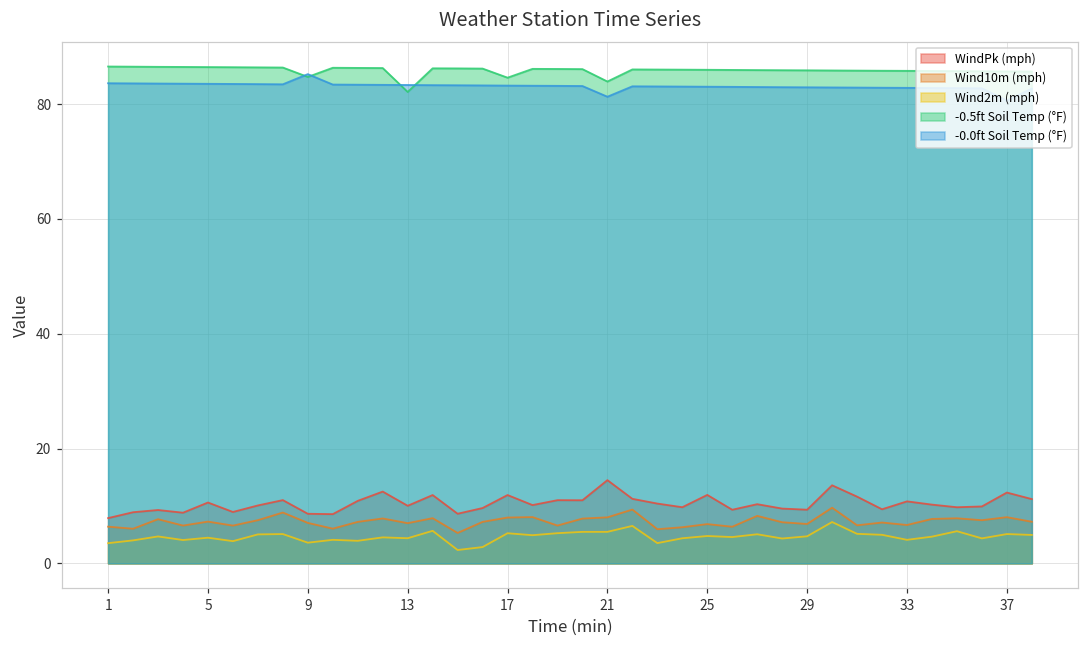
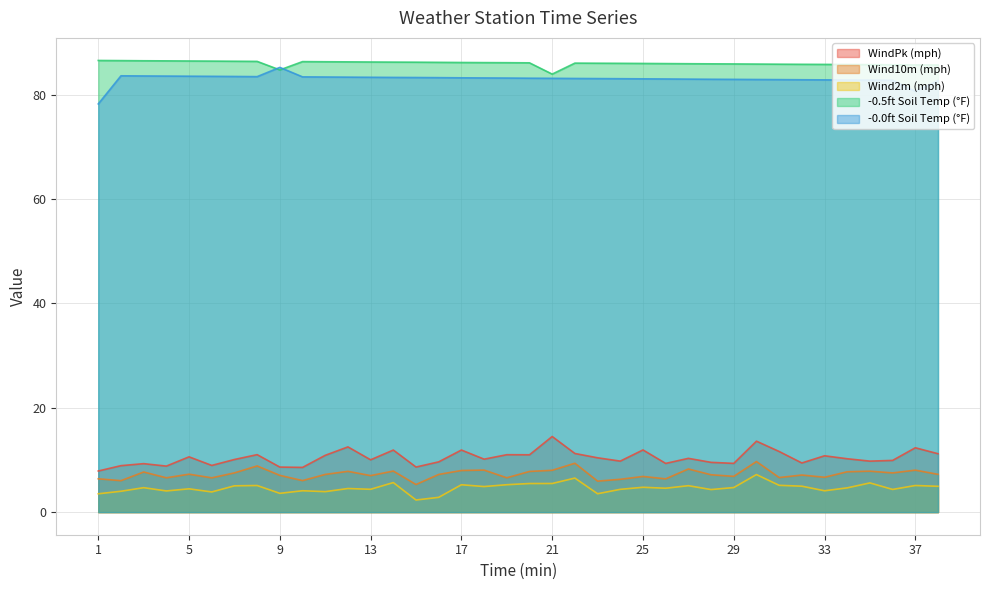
-0.0ft Soil Temp (°F), 1: 84 -> 78
-0.5ft Soil Temp (°F), 13: 82 -> 86
-0.5ft Soil Temp (°F), 17: 85 -> 86
-0.0ft Soil Temp (°F), 21: 81 -> 83
